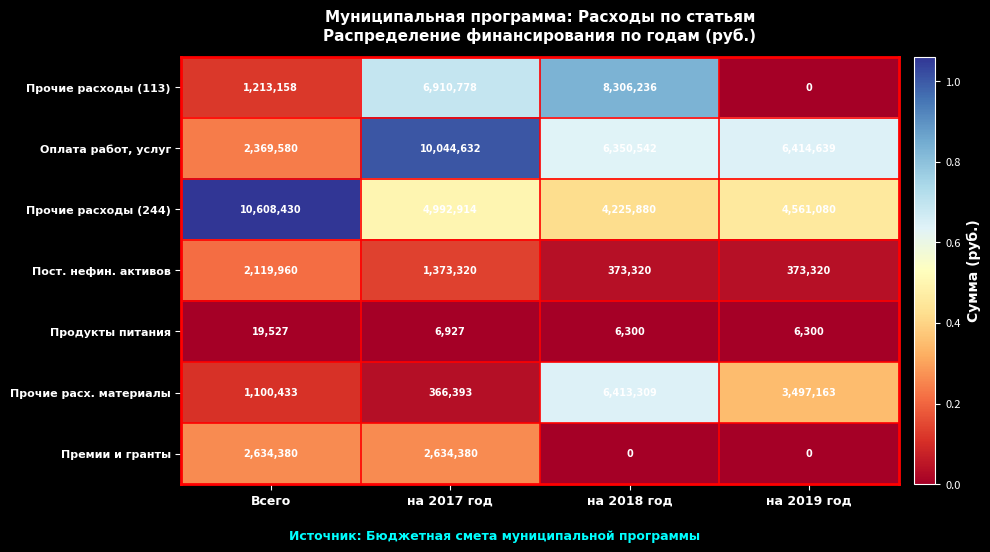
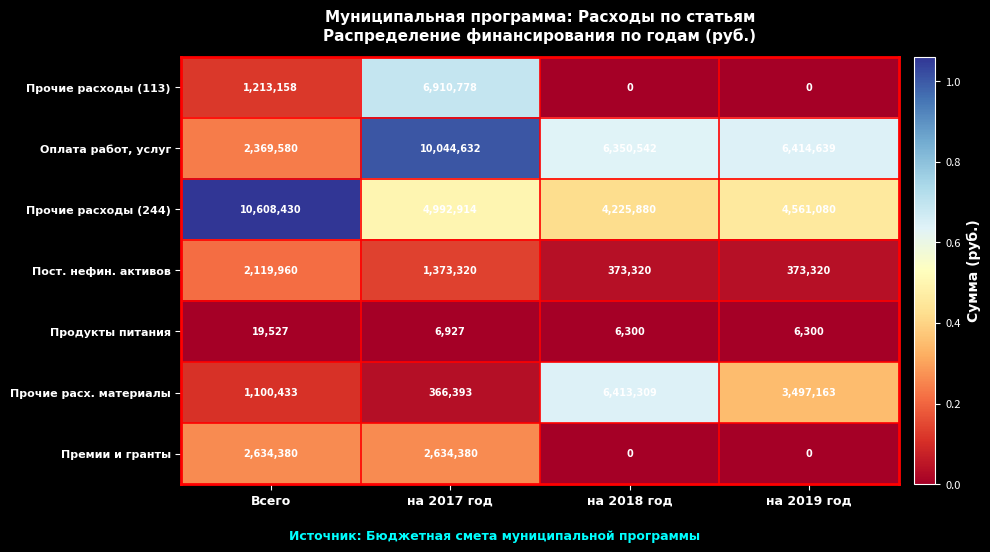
Прочие расходы (113), на 2018 год: 8,306,236 -> 0
